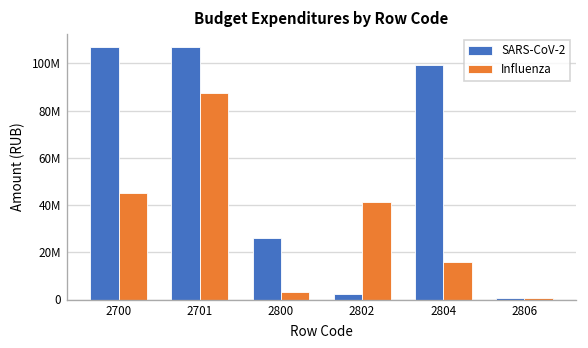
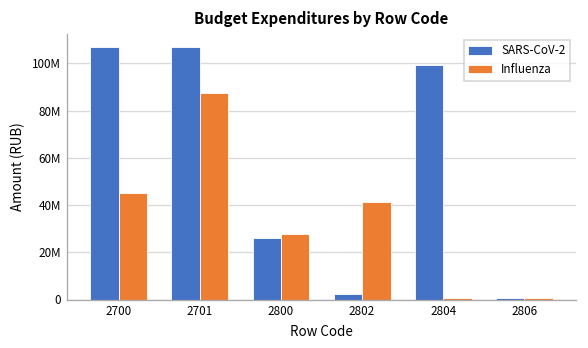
Influenza, 2800: 3000000 -> 28000000
Influenza, 2804: 16000000 -> 1000000
